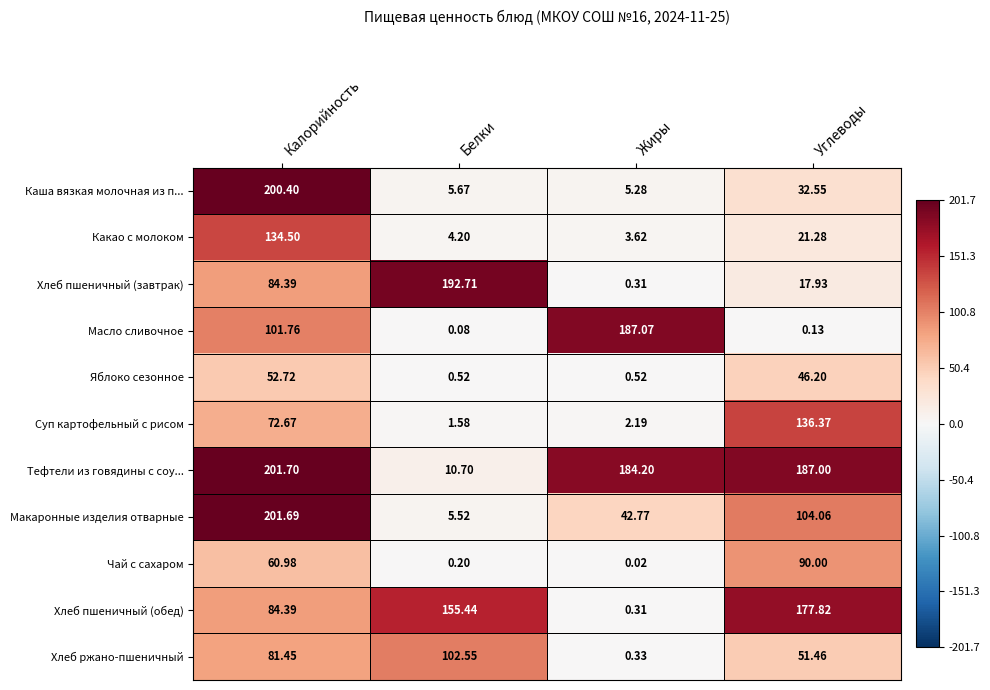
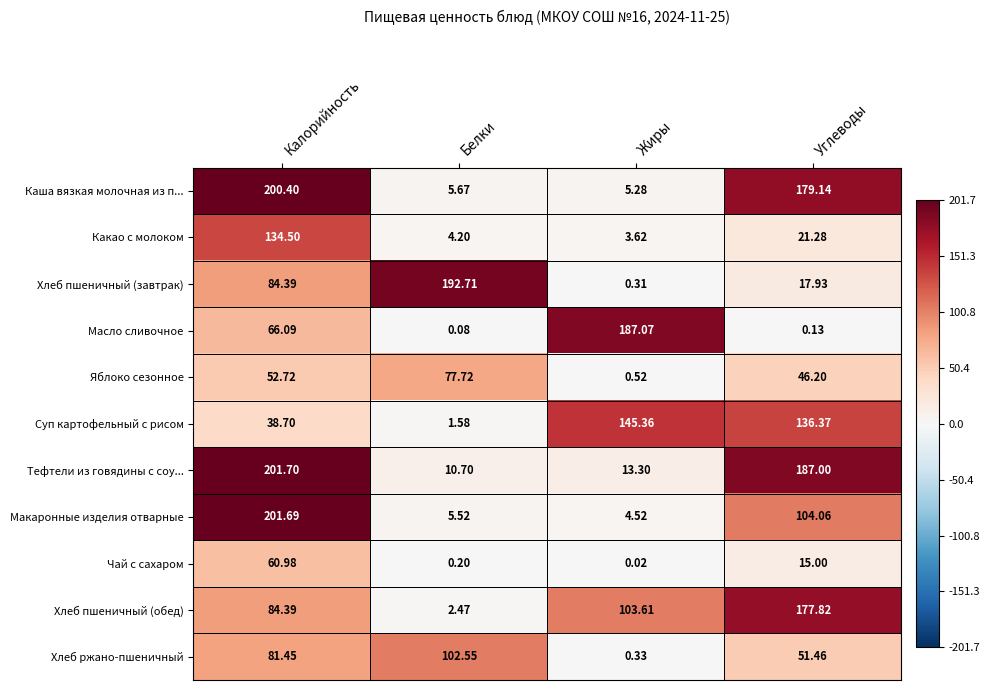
Каша вязкая молочная из п..., Углеводы: 32.55 -> 179.14
Масло сливочное, Калорийность: 101.76 -> 66.09
Яблоко сезонное, Белки: 0.52 -> 77.72
Суп картофельный с рисом, Калорийность: 72.67 -> 38.70
Суп картофельный с рисом, Жиры: 2.19 -> 145.36
Тефтели из говядины с соу..., Жиры: 184.20 -> 13.30
Макаронные изделия отварные, Жиры: 42.77 -> 4.52
Чай с сахаром, Углеводы: 90.00 -> 15.00
Хлеб пшеничный (обед), Белки: 155.44 -> 2.47
Хлеб пшеничный (обед), Жиры: 0.31 -> 103.61
